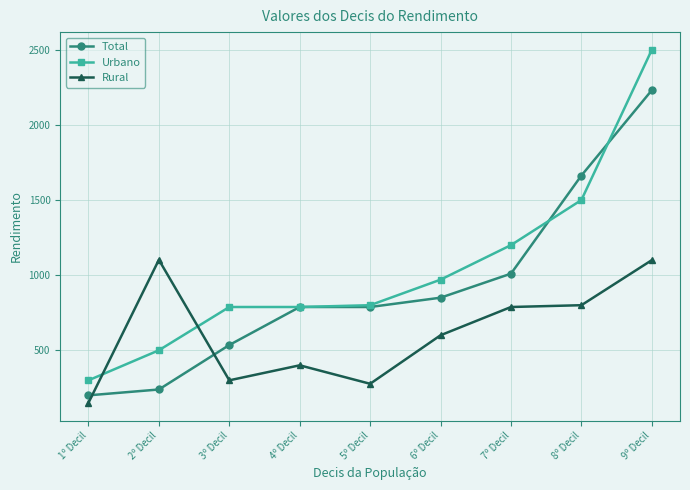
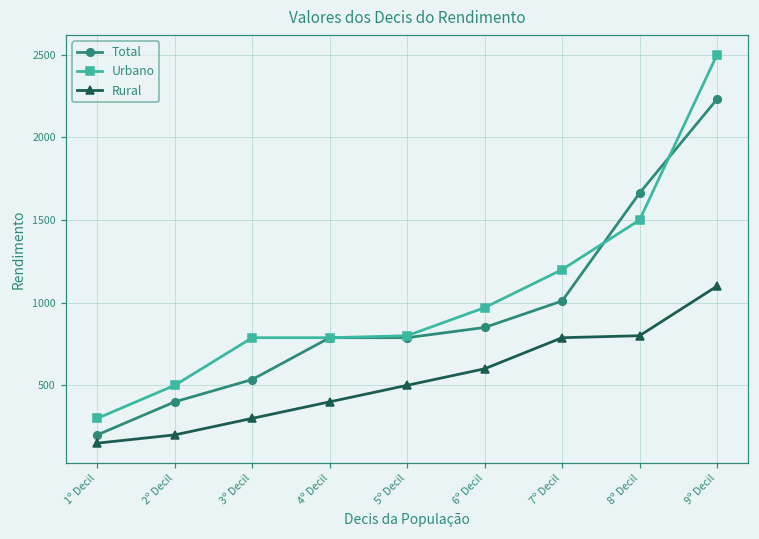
Total, 2º Decil: 240 -> 400
Rural, 2º Decil: 1100 -> 200
Rural, 5º Decil: 280 -> 500
